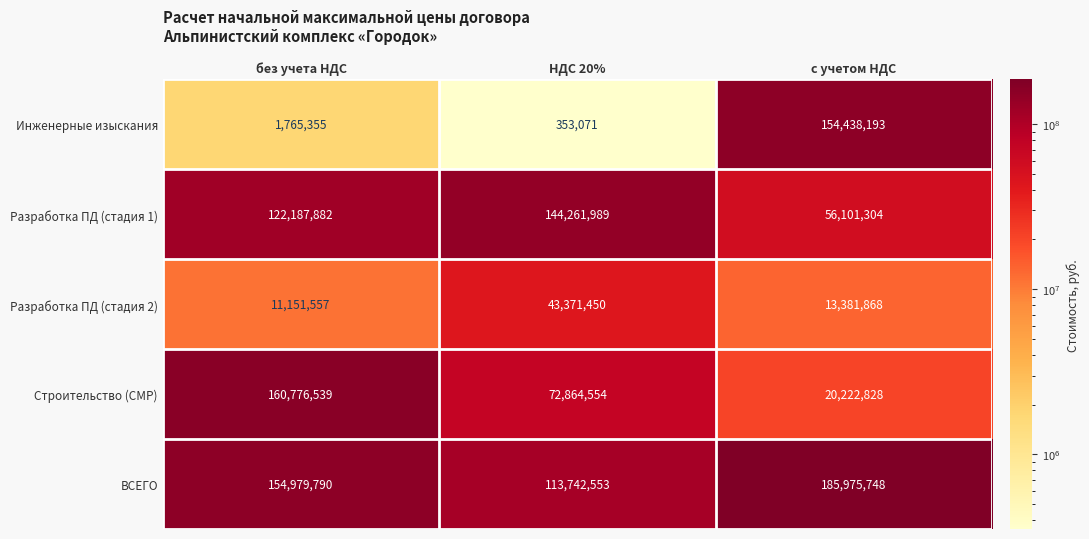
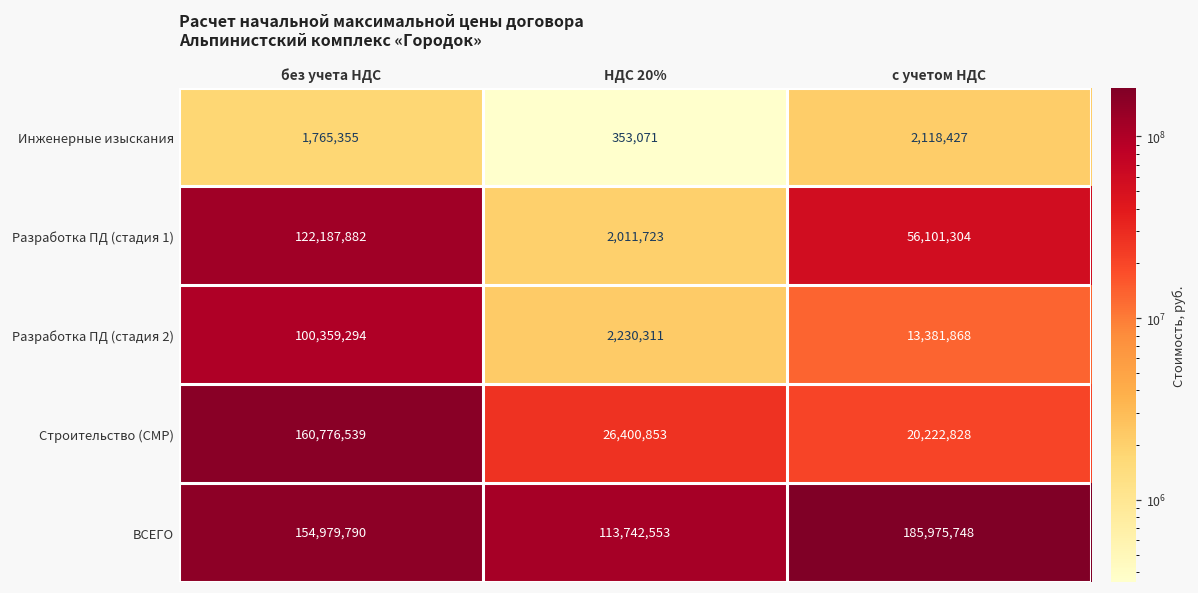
Инженерные изыскания, с учетом НДС: 154,438,193 -> 2,118,427
Разработка ПД (стадия 1), НДС 20%: 144,261,989 -> 2,011,723
Разработка ПД (стадия 2), без учета НДС: 11,151,557 -> 100,359,294
Разработка ПД (стадия 2), НДС 20%: 43,371,450 -> 2,230,311
Строительство (СМР), НДС 20%: 72,864,554 -> 26,400,853
